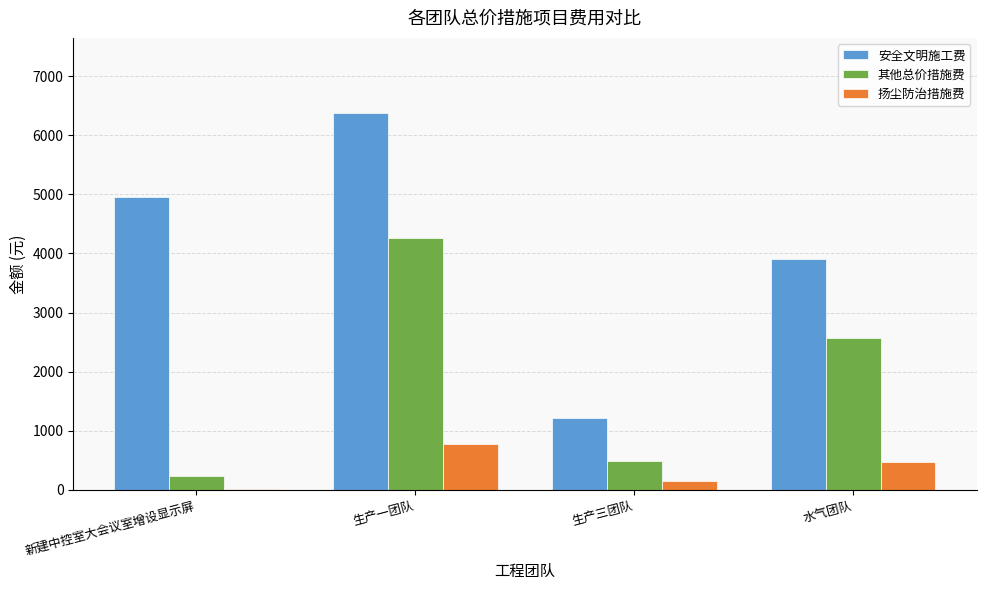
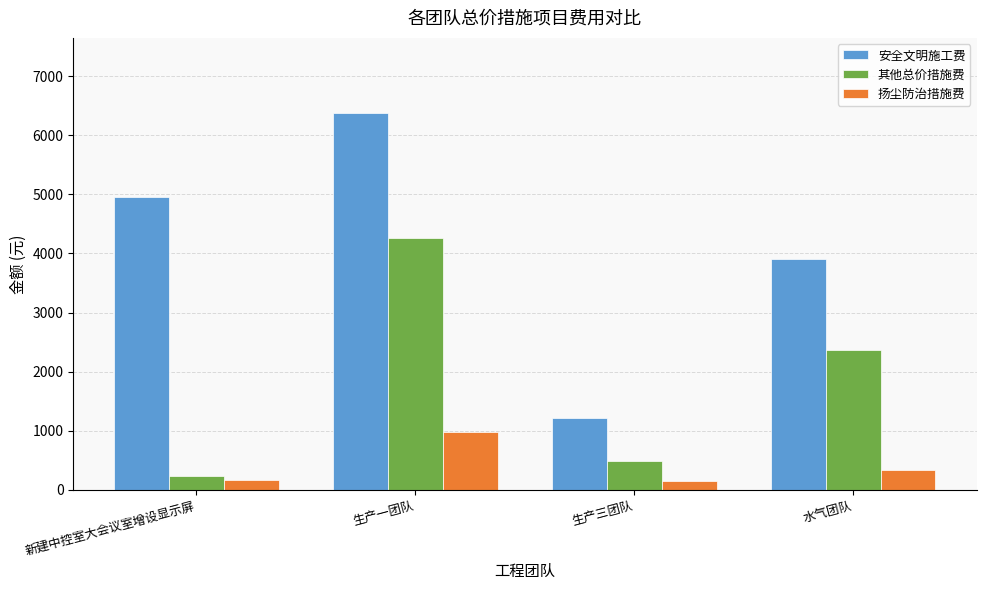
扬尘防治措施费, 新建中控室大会议室增设显示屏: 0 -> 200
扬尘防治措施费, 生产一团队: 800 -> 1000
其他总价措施费, 水气团队: 2600 -> 2400
扬尘防治措施费, 水气团队: 500 -> 300
